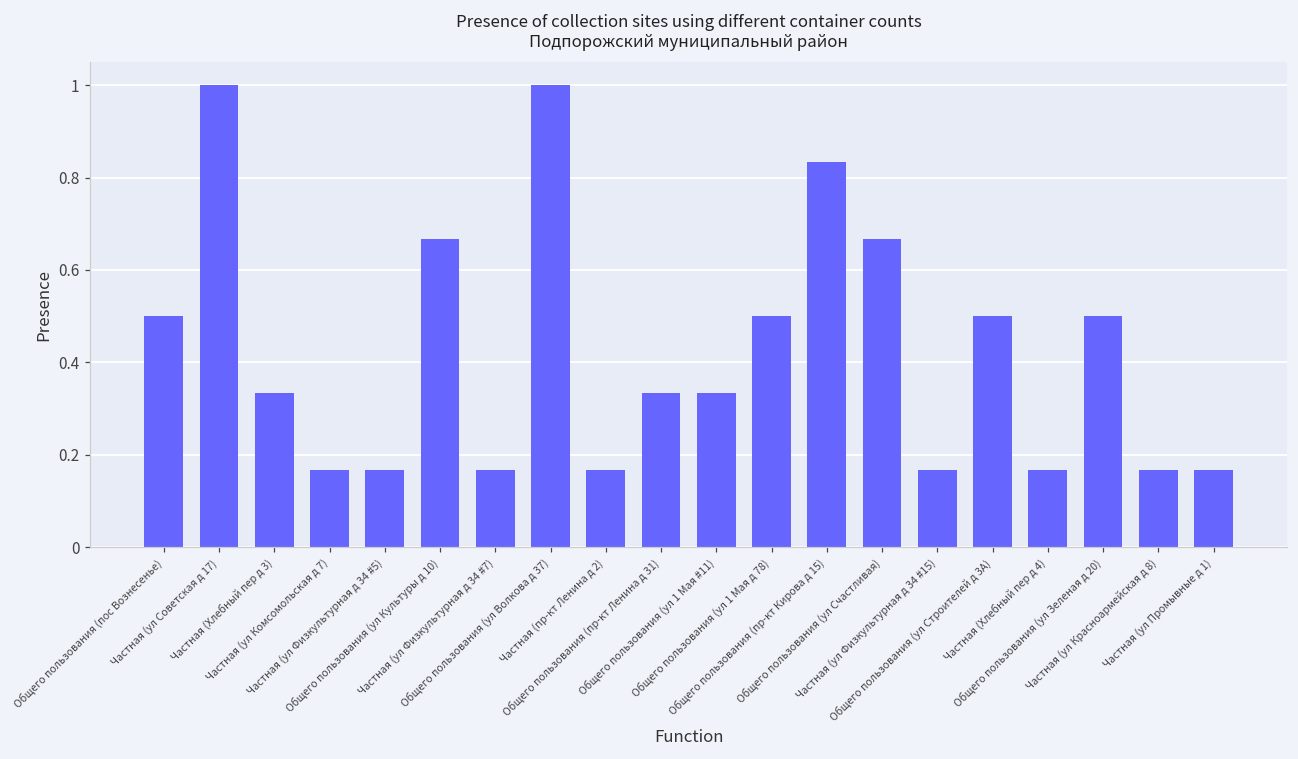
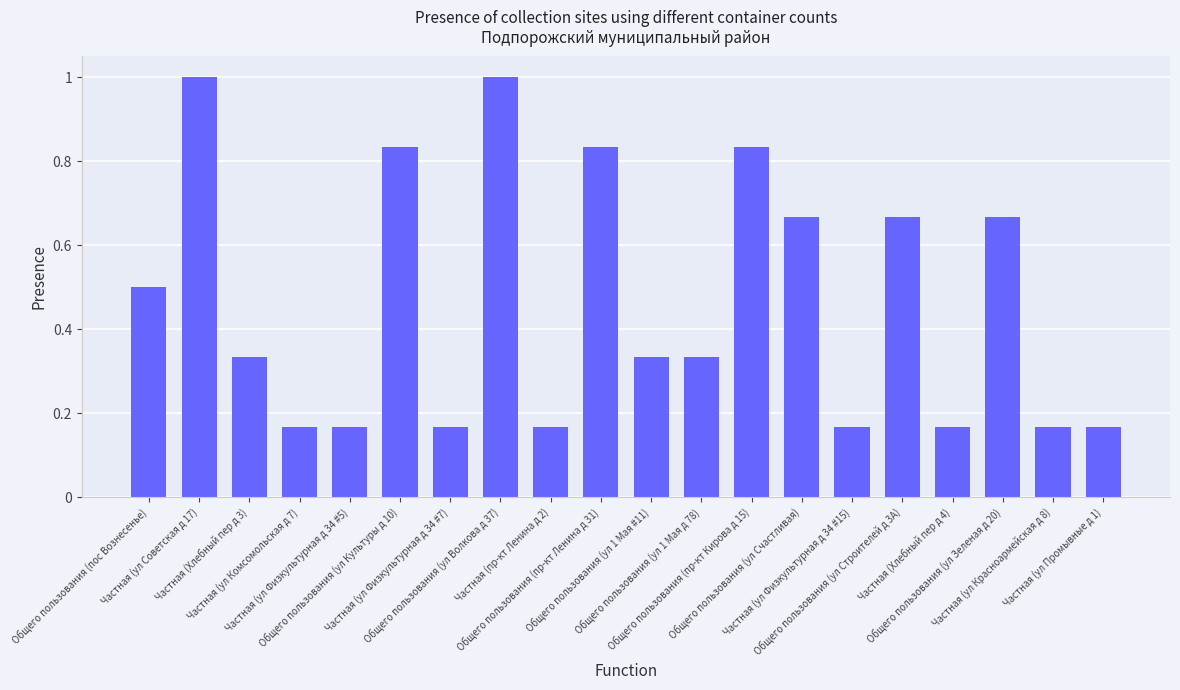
Общего пользования (ул Культуры д 10): 0.67 -> 0.83
Общего пользования (пр-кт Ленина д 31): 0.33 -> 0.83
Общего пользования (ул 1 Мая д 78): 0.50 -> 0.33
Общего пользования (ул Строителей д 3А): 0.50 -> 0.67
Общего пользования (ул Зеленая д 20): 0.50 -> 0.67
